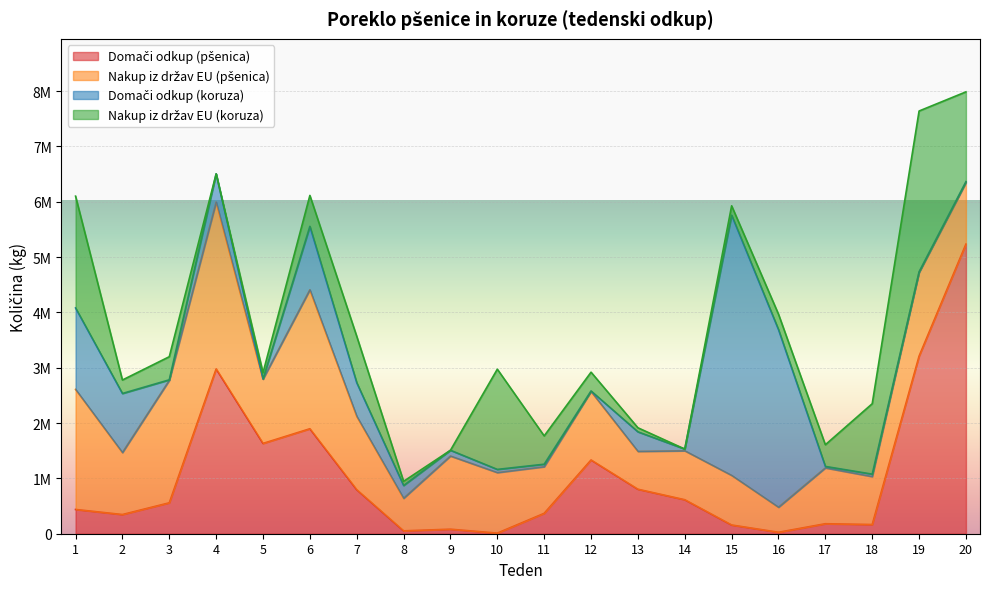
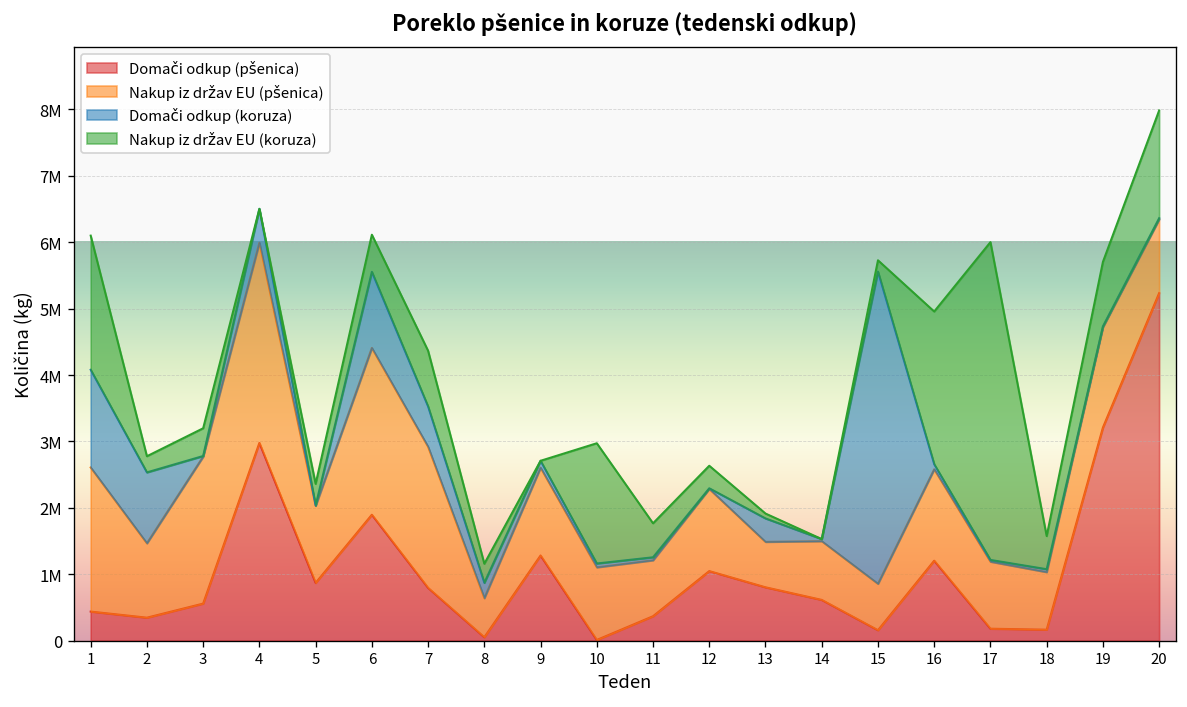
Domači odkup (pšenica), 5: 1600000 -> 900000
Nakup iz držav EU (koruza), 5: 100000 -> 300000
Nakup iz držav EU (pšenica), 7: 1300000 -> 2100000
Nakup iz držav EU (koruza), 8: 100000 -> 300000
Domači odkup (pšenica), 9: 100000 -> 1300000
Domači odkup (pšenica), 12: 1300000 -> 1000000
Nakup iz držav EU (pšenica), 15: 900000 -> 700000
Domači odkup (pšenica), 16: 0 -> 1200000
Nakup iz držav EU (pšenica), 16: 500000 -> 1400000
Domači odkup (koruza), 16: 3200000 -> 100000
Nakup iz držav EU (koruza), 16: 300000 -> 2300000
Nakup iz držav EU (koruza), 17: 400000 -> 4800000
Nakup iz držav EU (koruza), 18: 1300000 -> 500000
Nakup iz držav EU (koruza), 19: 2900000 -> 1000000
